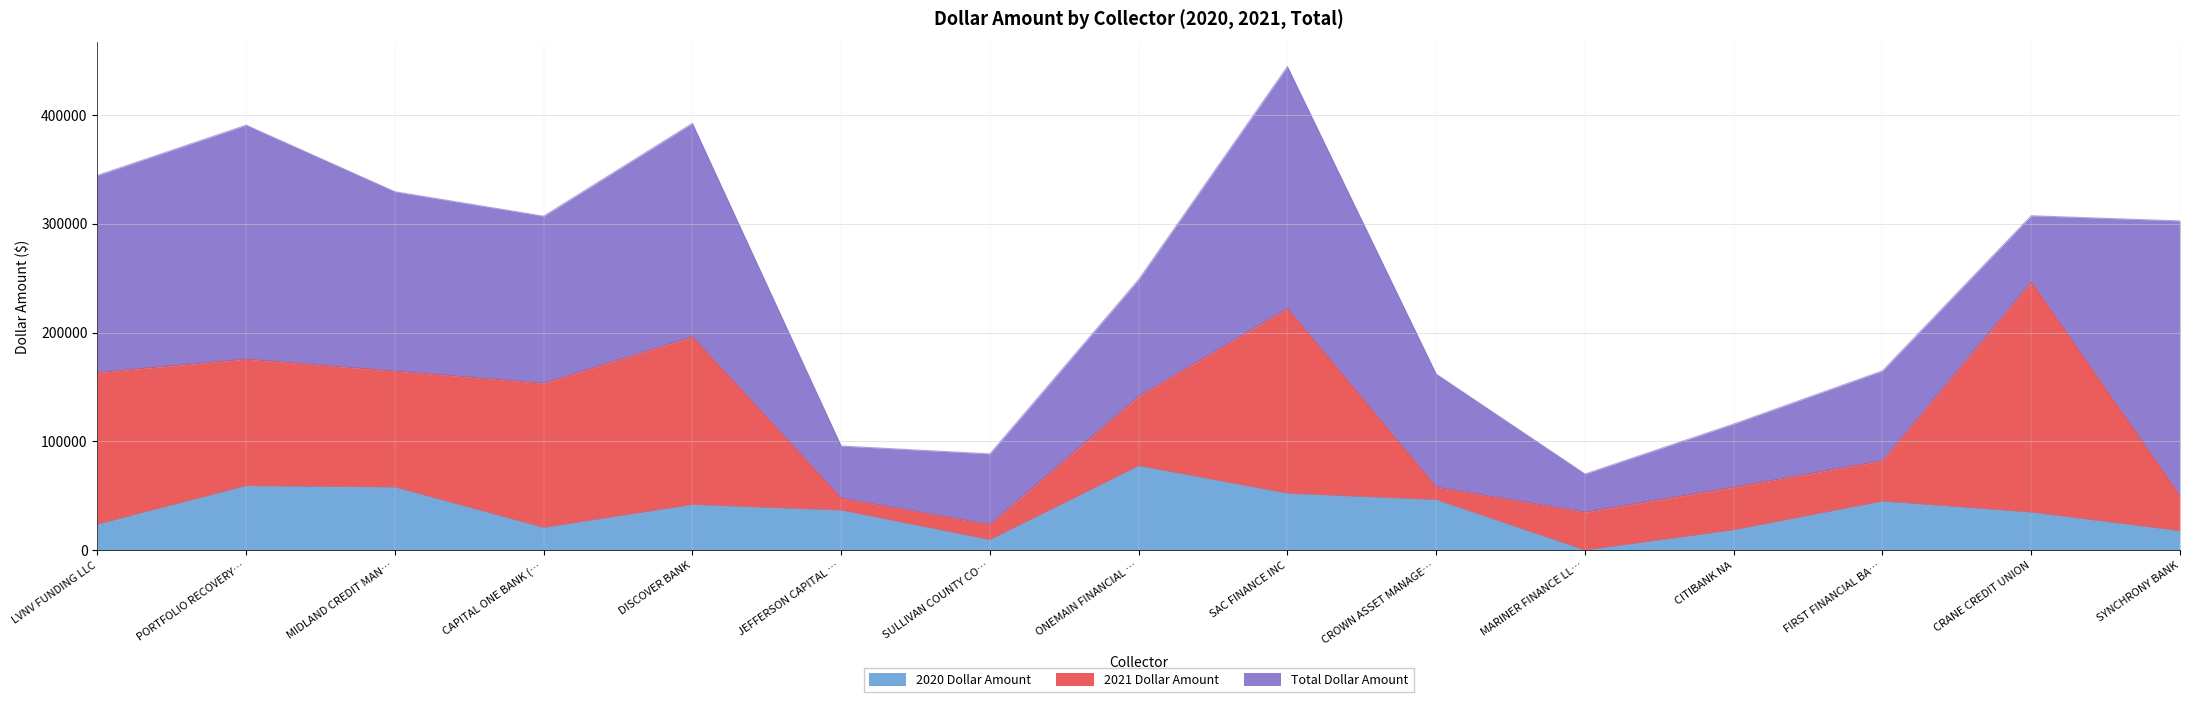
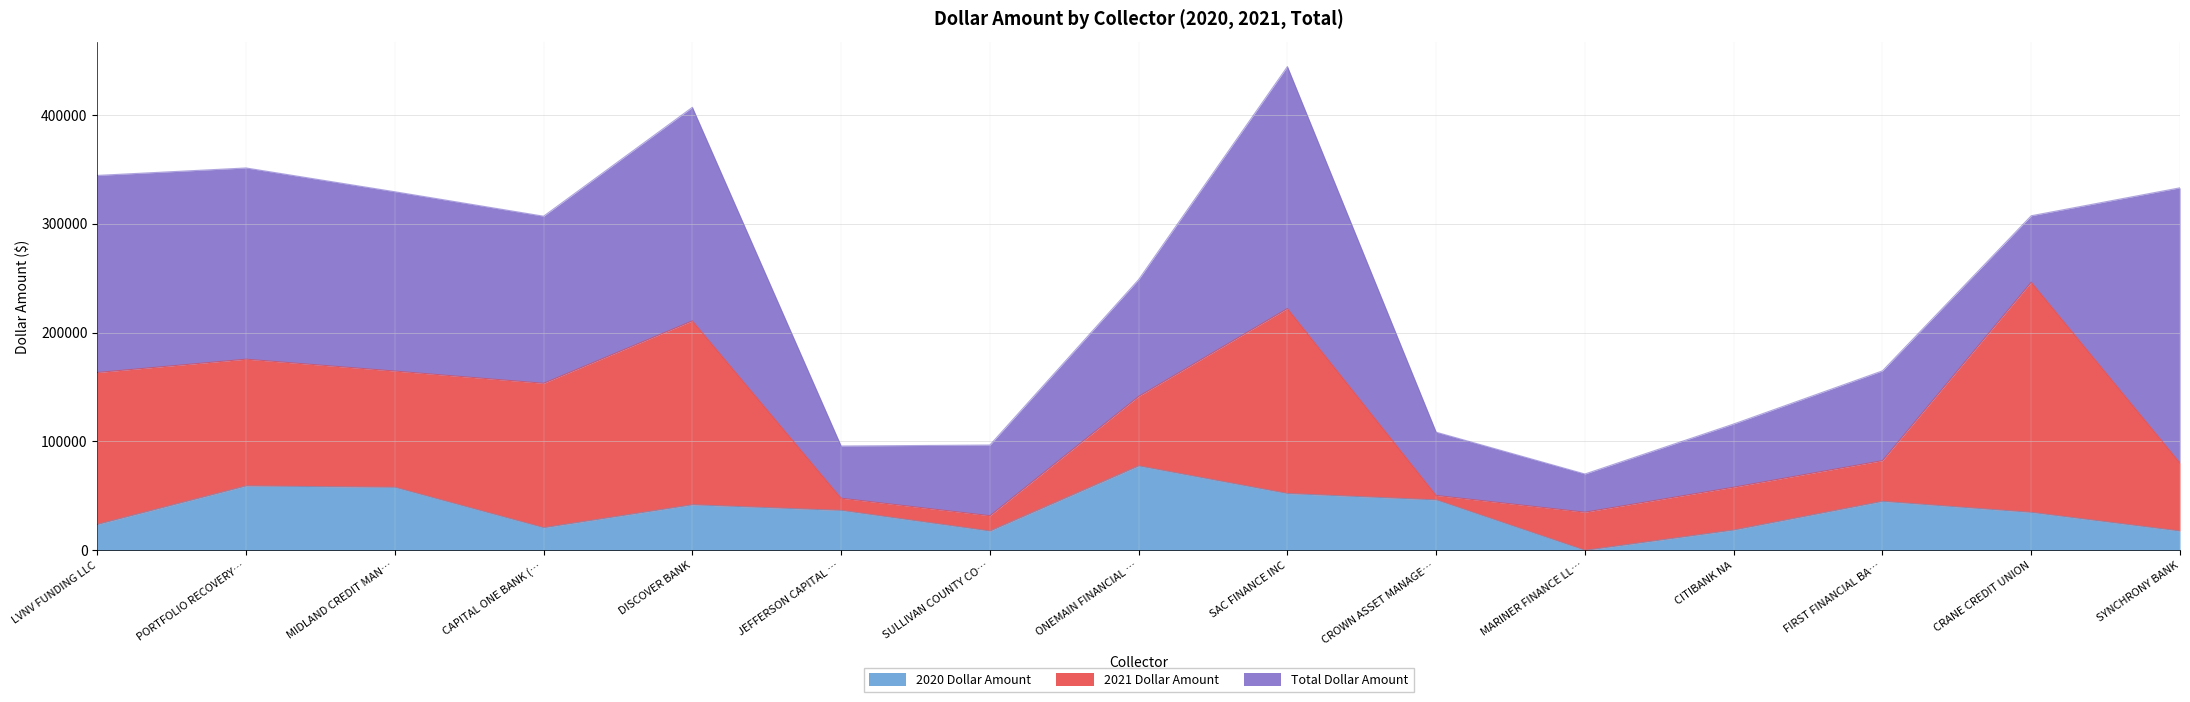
Total Dollar Amount, PORTFOLIO RECOVERY…: 215000 -> 176000
2021 Dollar Amount, DISCOVER BANK: 154000 -> 169000
2020 Dollar Amount, SULLIVAN COUNTY CO…: 10000 -> 18000
2021 Dollar Amount, CROWN ASSET MANAGE…: 12000 -> 4000
Total Dollar Amount, CROWN ASSET MANAGE…: 104000 -> 58000
2021 Dollar Amount, SYNCHRONY BANK: 32000 -> 63000
